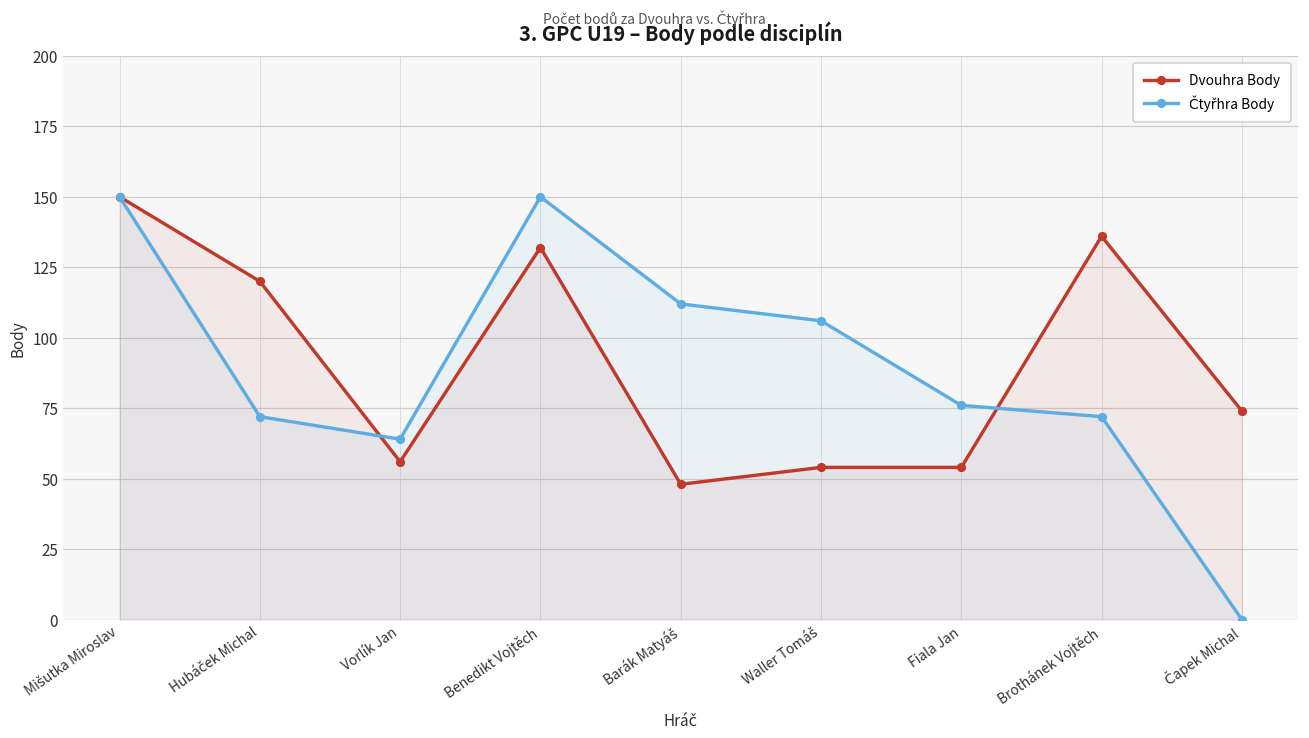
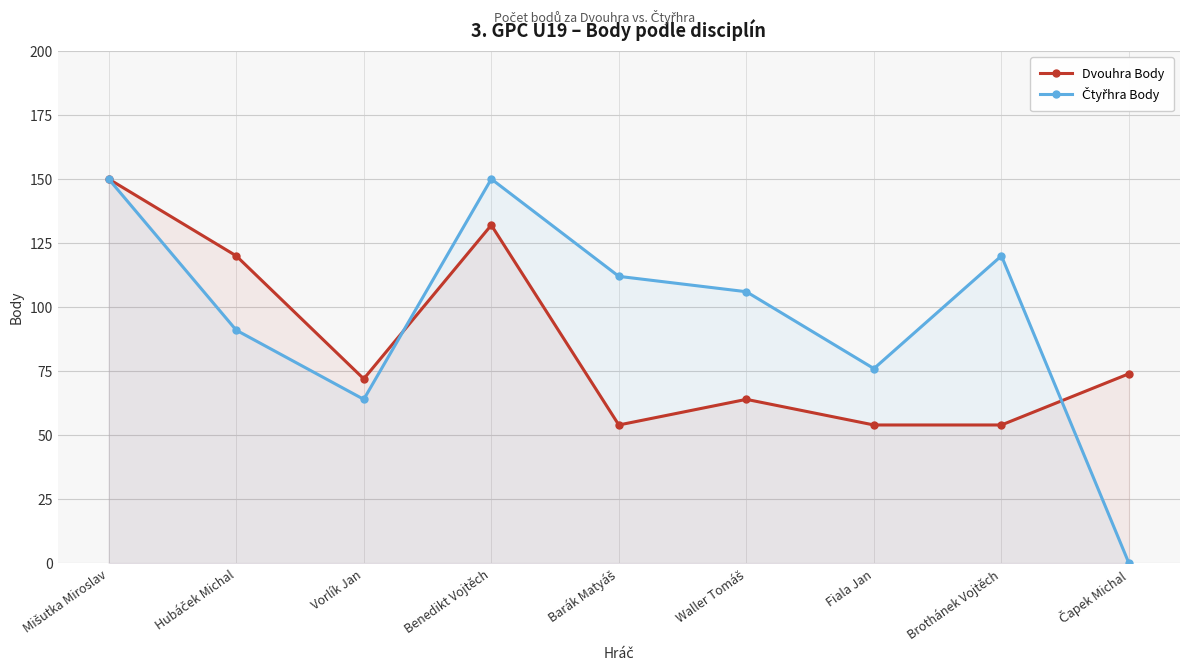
Čtyřhra Body, Hubáček Michal: 72 -> 91
Dvouhra Body, Vorlík Jan: 56 -> 72
Dvouhra Body, Barák Matyáš: 48 -> 54
Dvouhra Body, Waller Tomáš: 54 -> 64
Dvouhra Body, Brothánek Vojtěch: 136 -> 54
Čtyřhra Body, Brothánek Vojtěch: 72 -> 120
